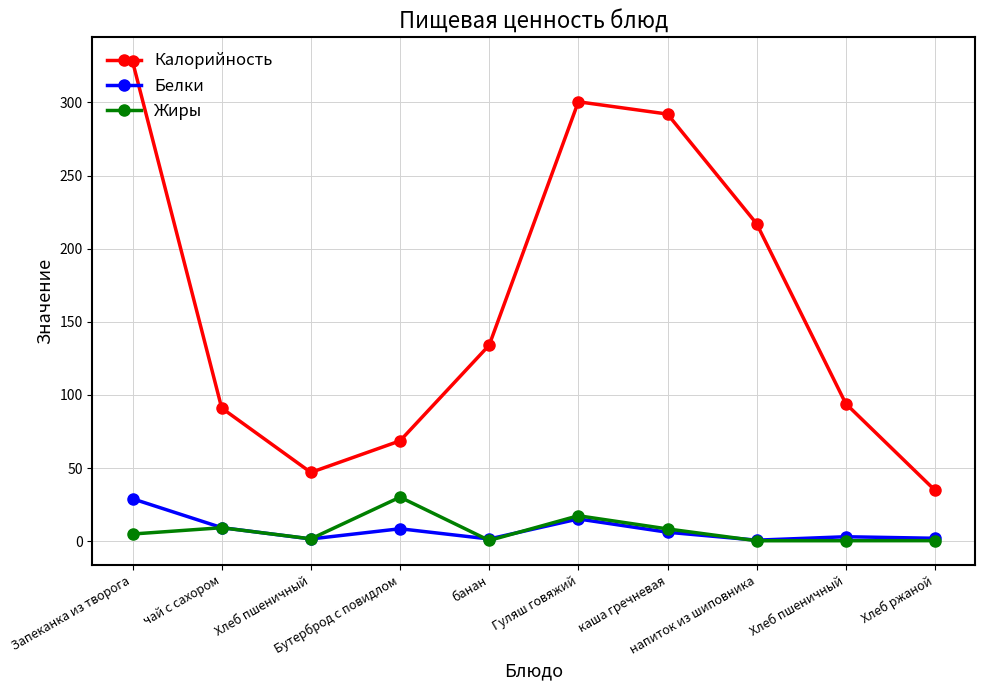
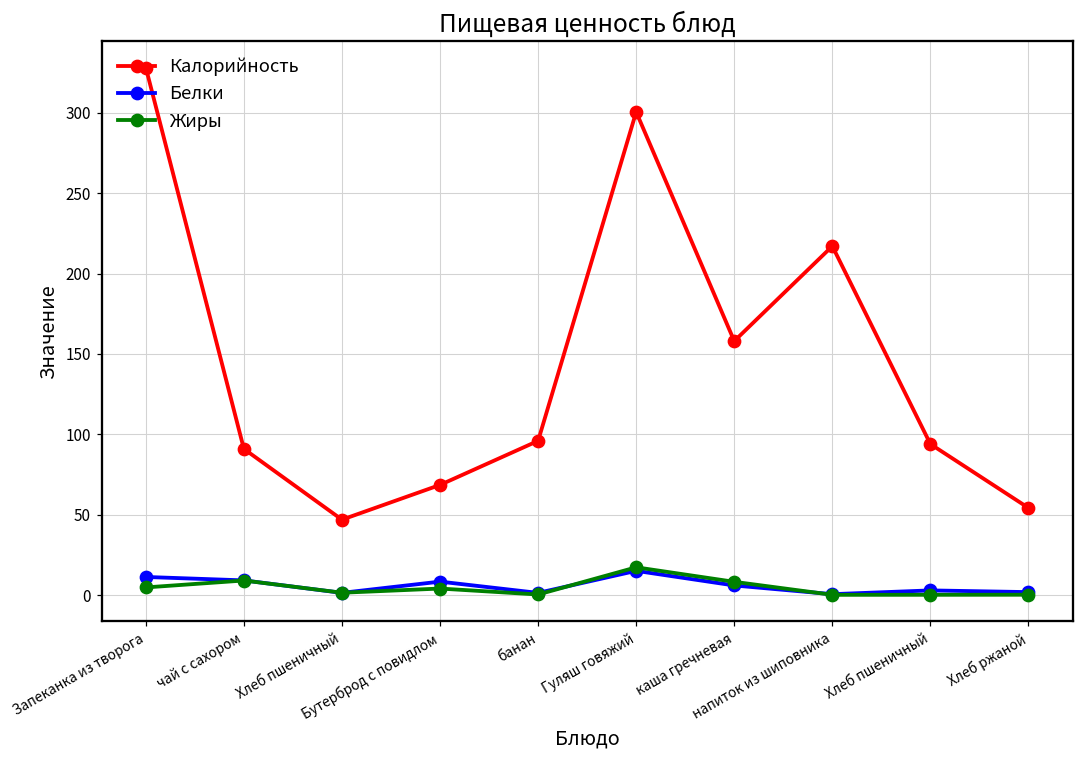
Белки, Запеканка из творога: 29 -> 11
Жиры, Бутерброд с повидлом: 30 -> 4
Калорийность, банан: 134 -> 96
Калорийность, каша гречневая: 292 -> 158
Калорийность, Хлеб ржаной: 35 -> 54
